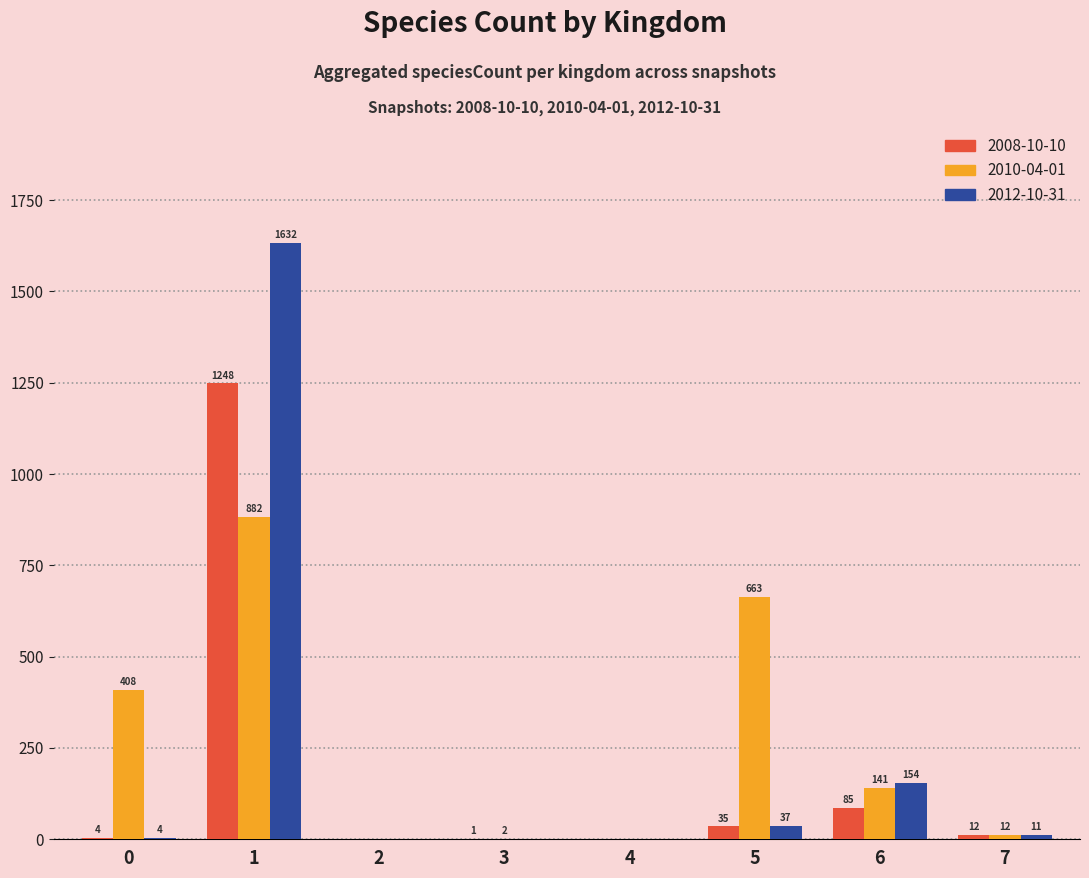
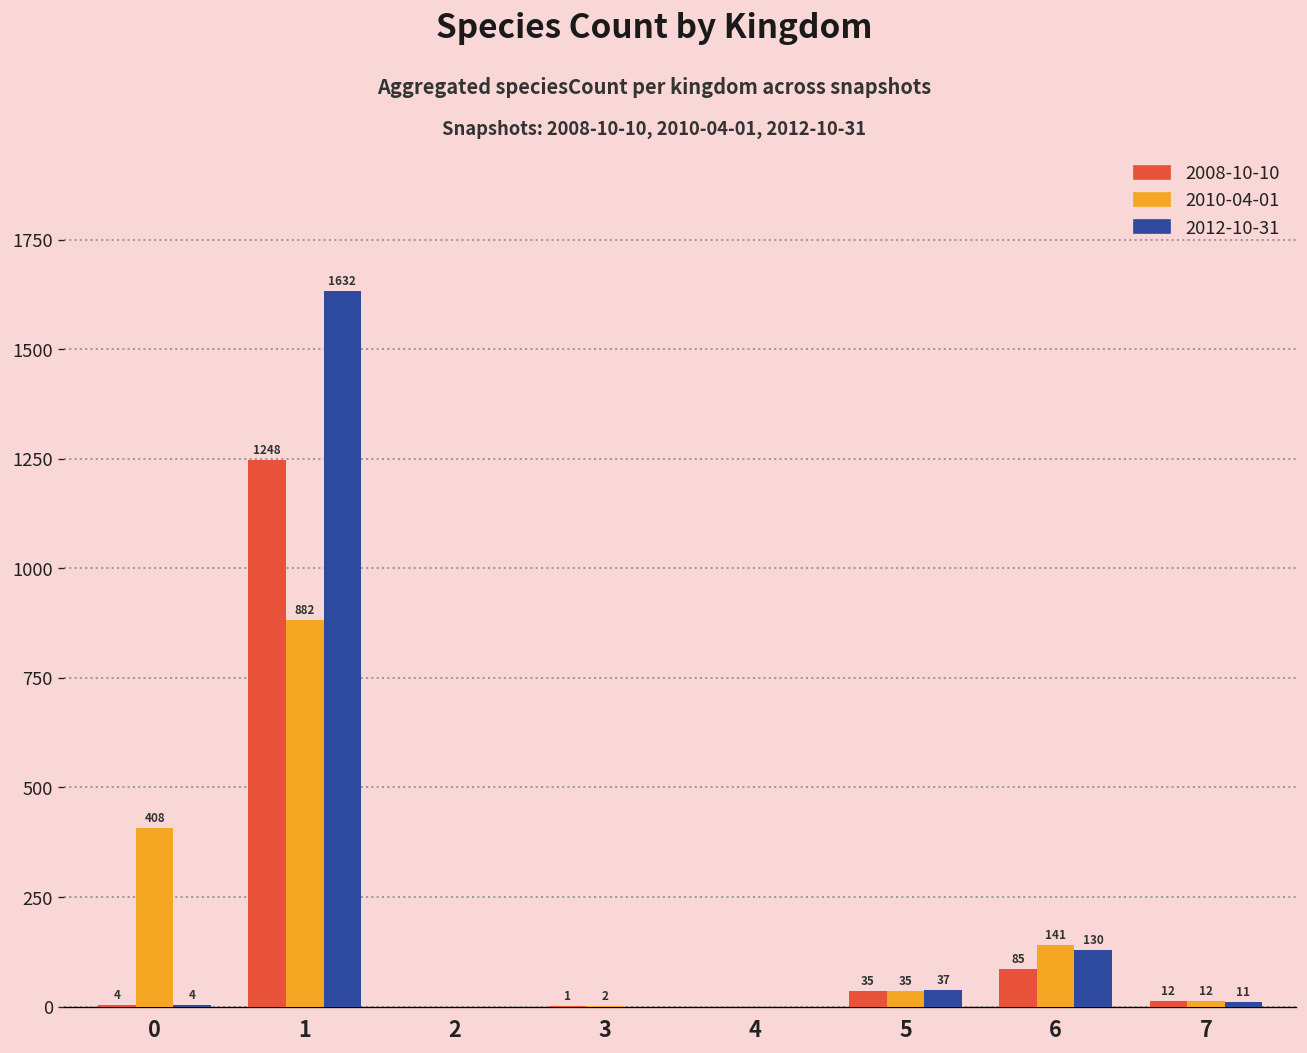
2010-04-01, 5: 663 -> 35
2012-10-31, 6: 154 -> 130
